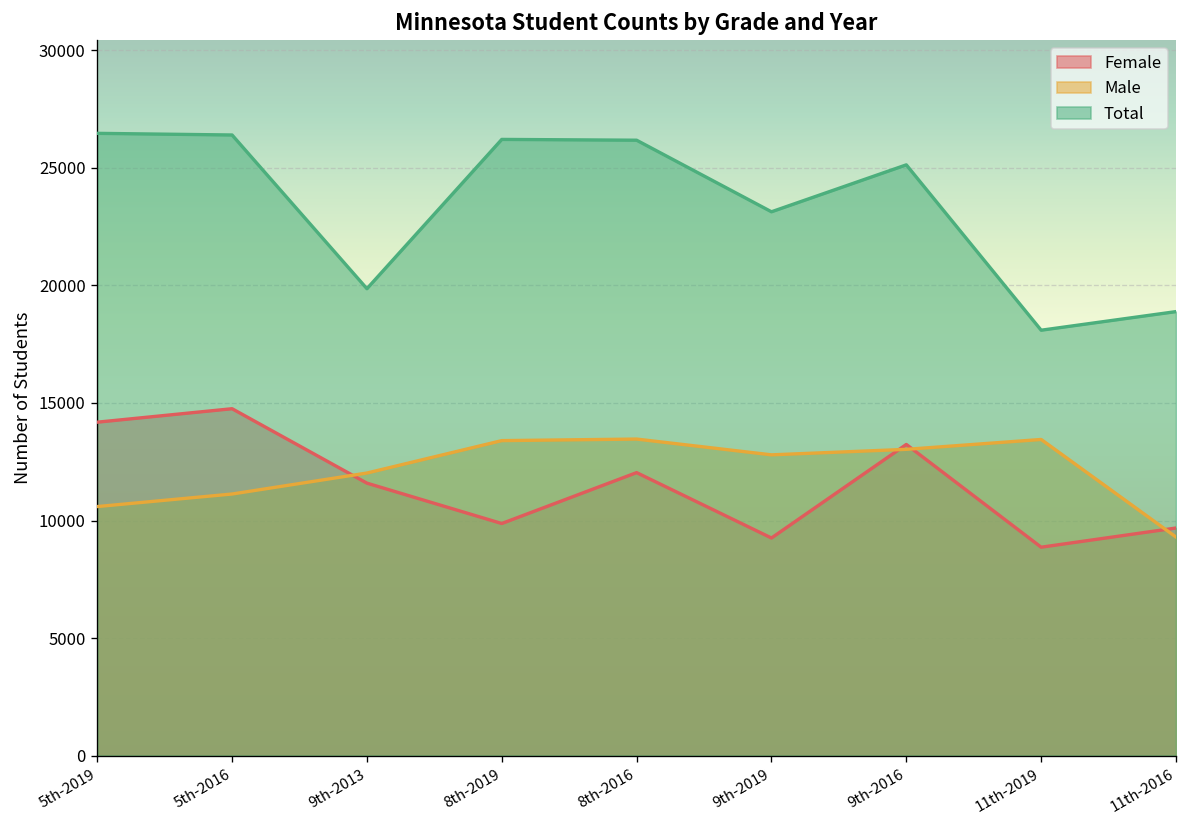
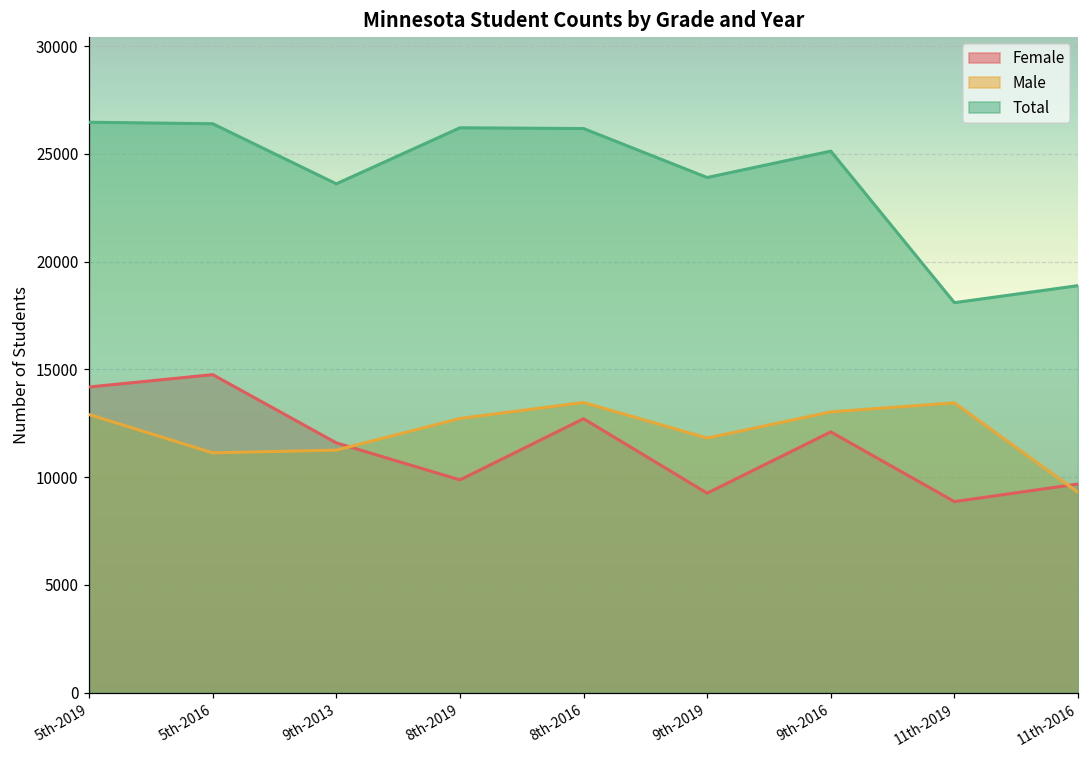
Male, 5th-2019: 10600 -> 12900
Male, 9th-2013: 12000 -> 11300
Total, 9th-2013: 19900 -> 23600
Male, 8th-2019: 13400 -> 12700
Female, 8th-2016: 12000 -> 12700
Male, 9th-2019: 12800 -> 11800
Total, 9th-2019: 23100 -> 23900
Female, 9th-2016: 13200 -> 12100
